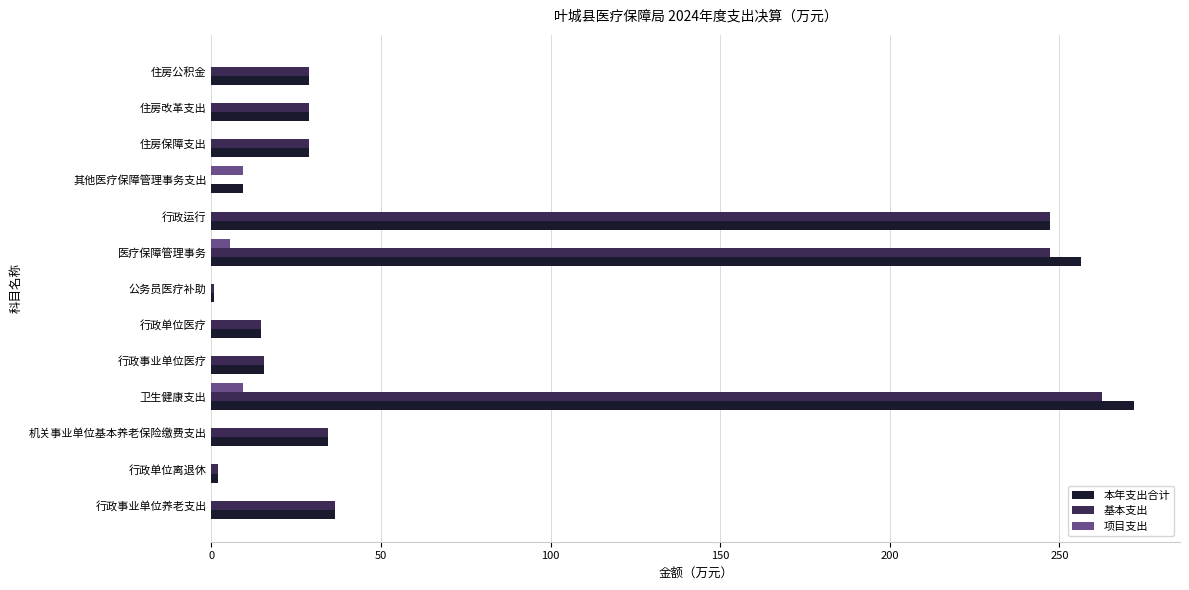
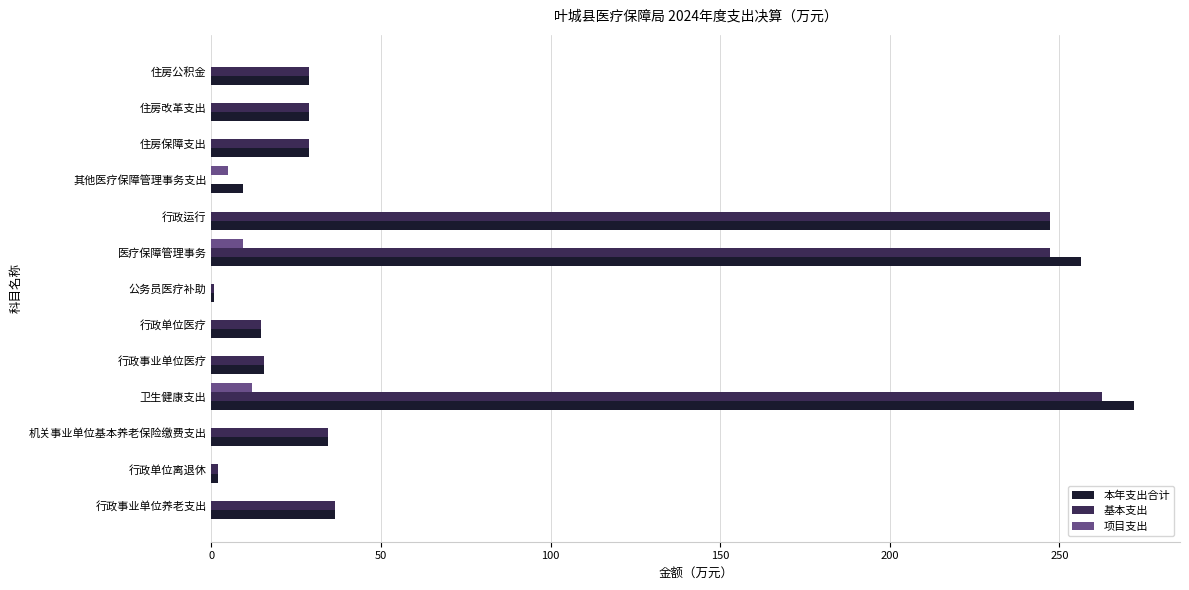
项目支出, 其他医疗保障管理事务支出: 9 -> 5
项目支出, 医疗保障管理事务: 6 -> 9
项目支出, 卫生健康支出: 9 -> 12
